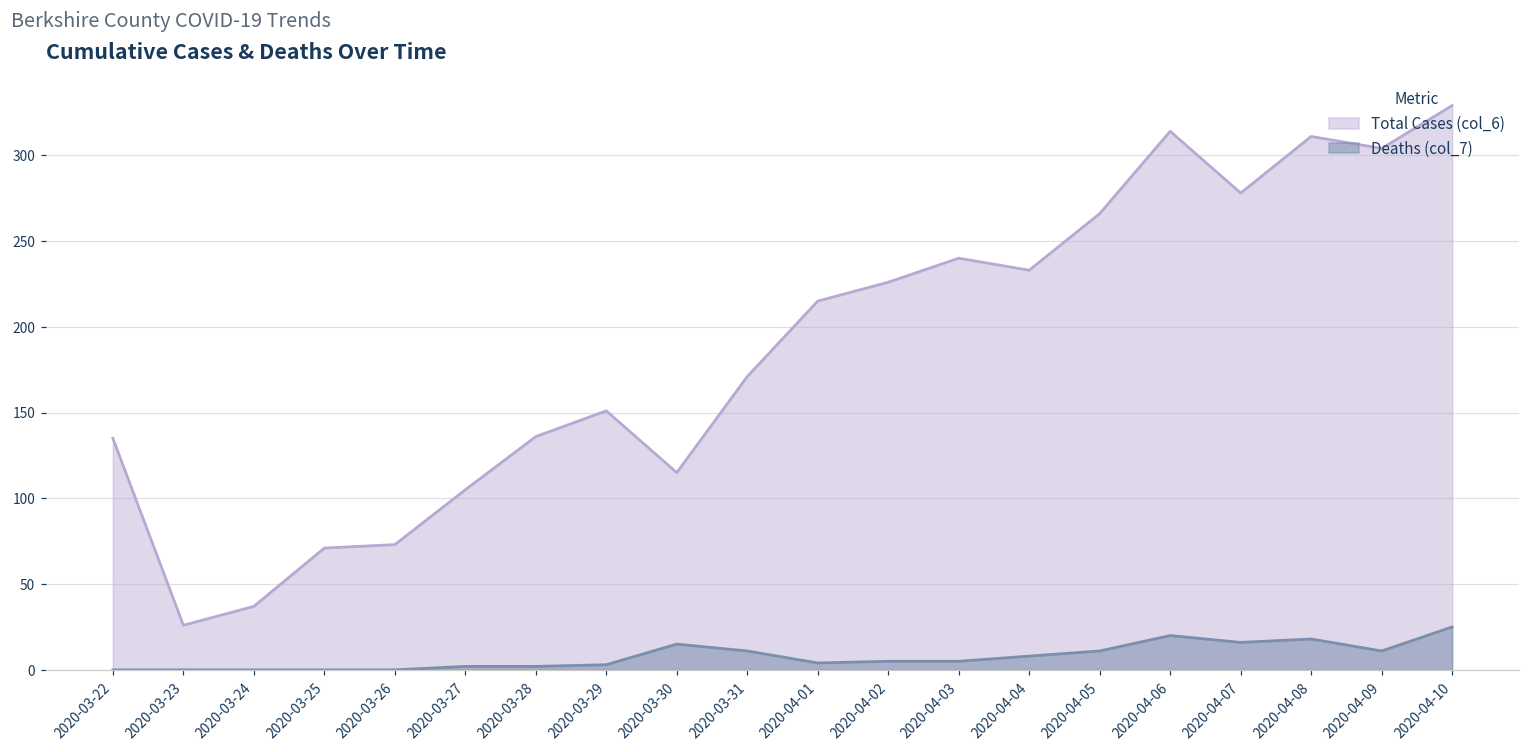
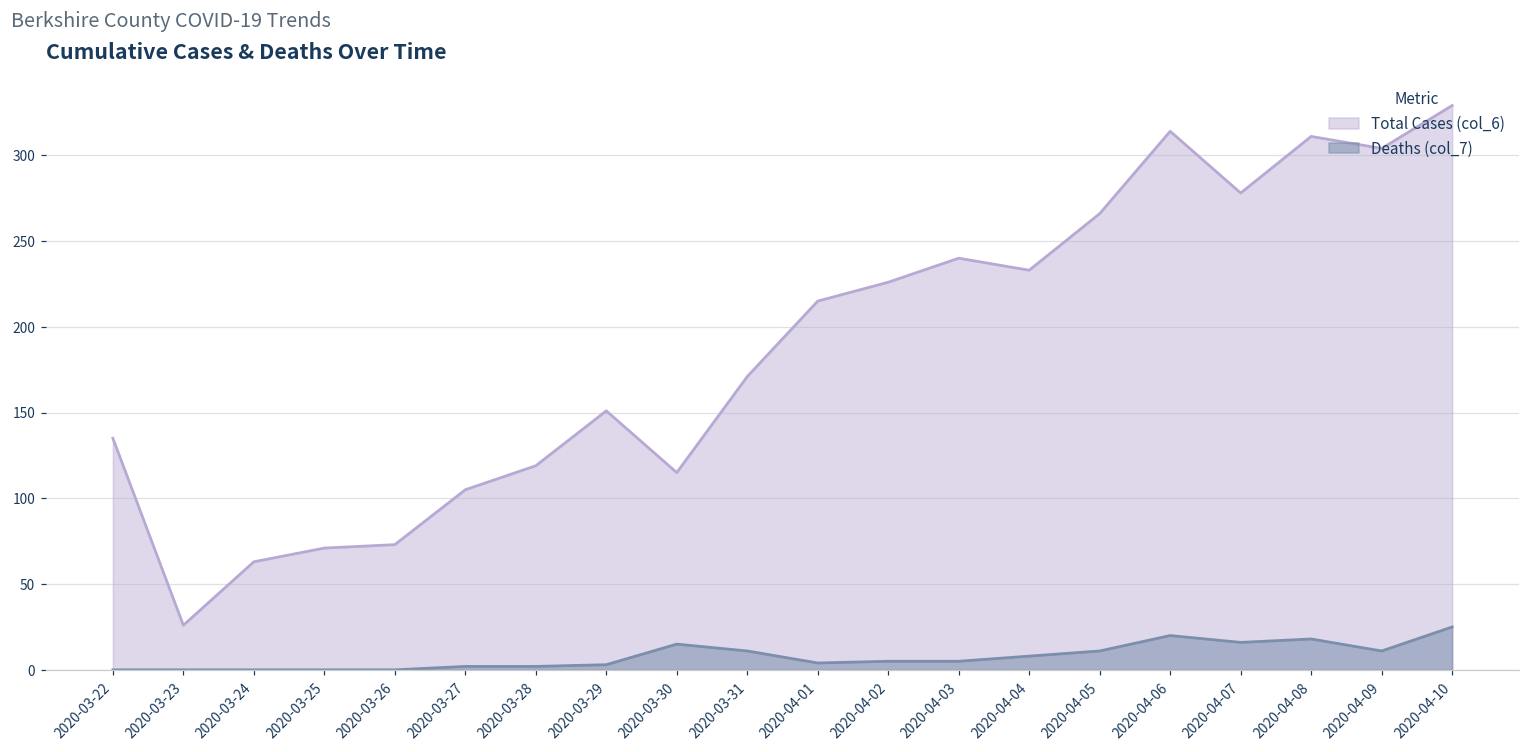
Total Cases (col_6), 2020-03-24: 37 -> 63
Total Cases (col_6), 2020-03-28: 136 -> 119
